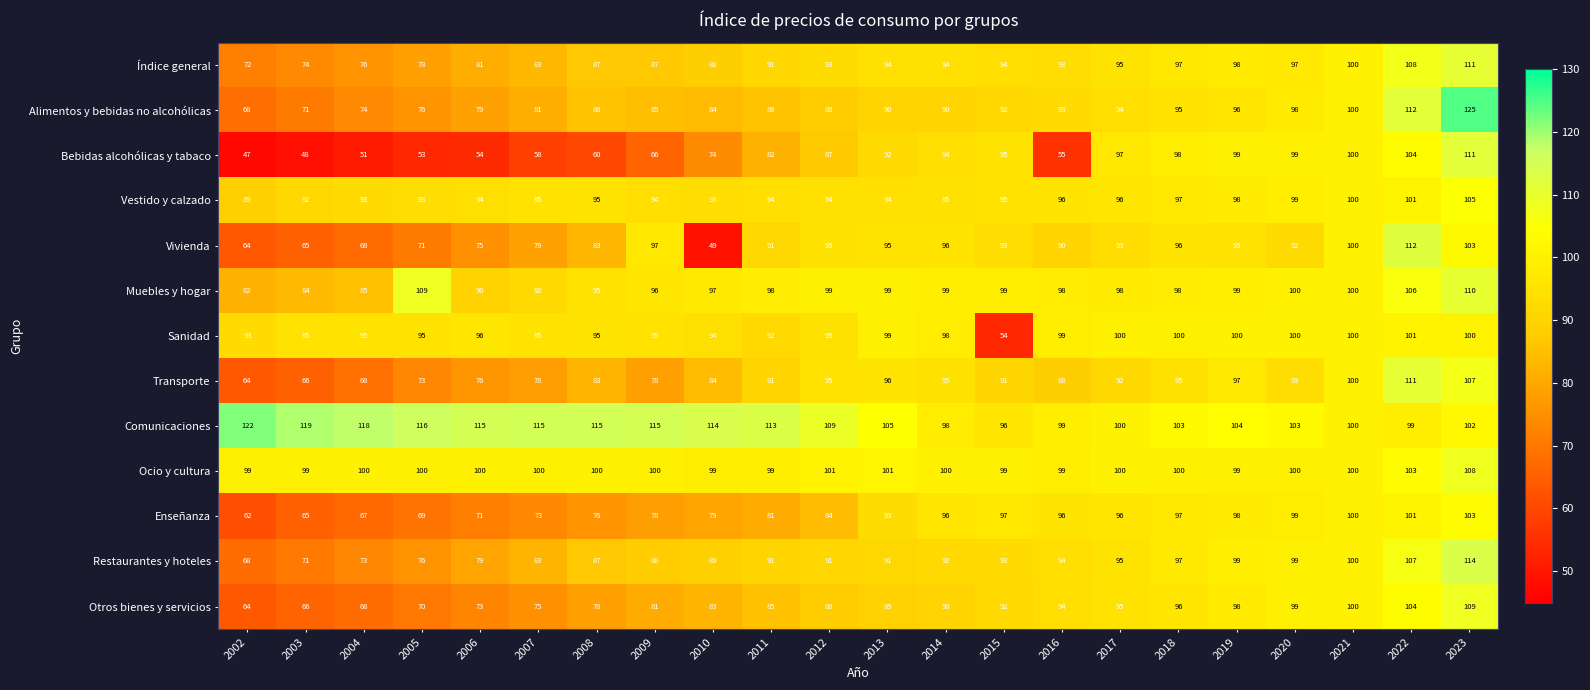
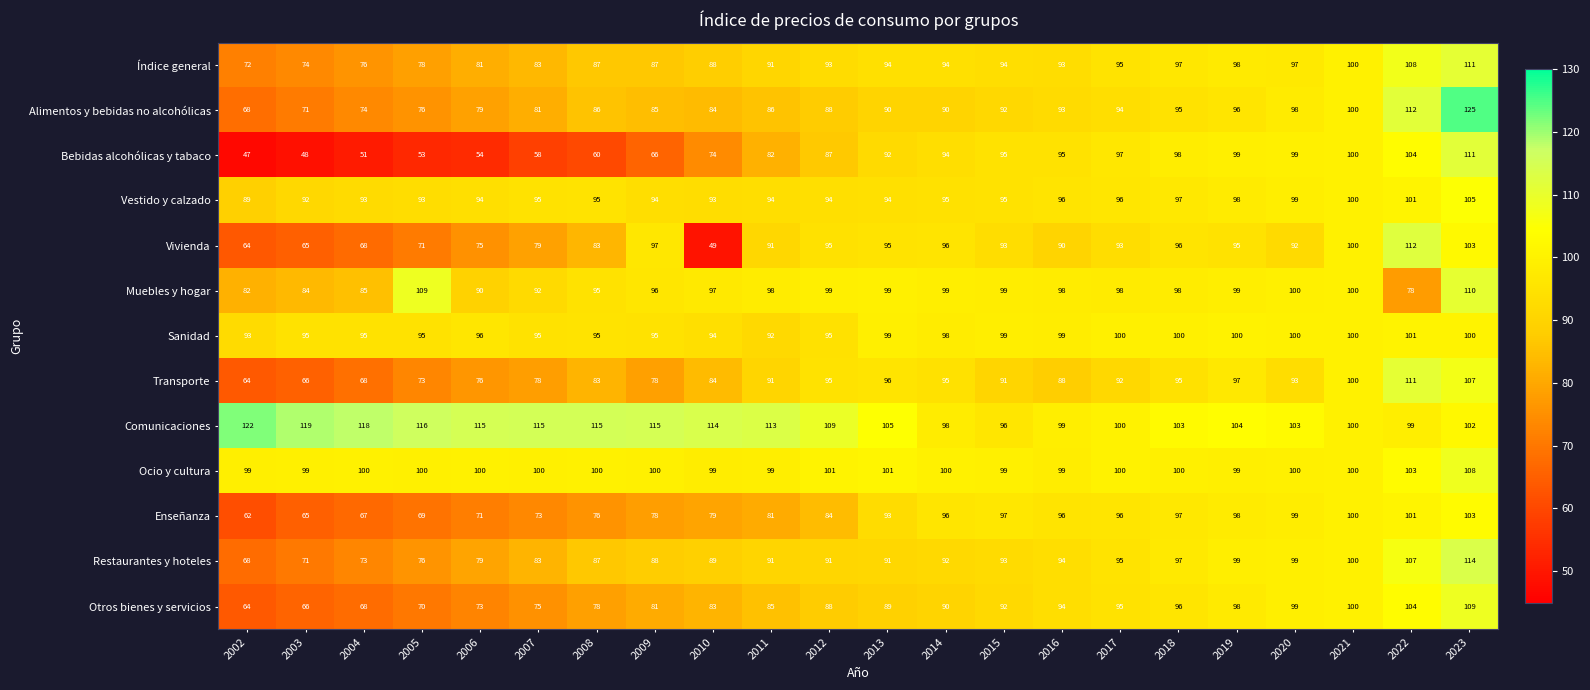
Bebidas alcohólicas y tabaco, 2016: 55 -> 95
Muebles y hogar, 2022: 106 -> 78
Sanidad, 2015: 54 -> 99
